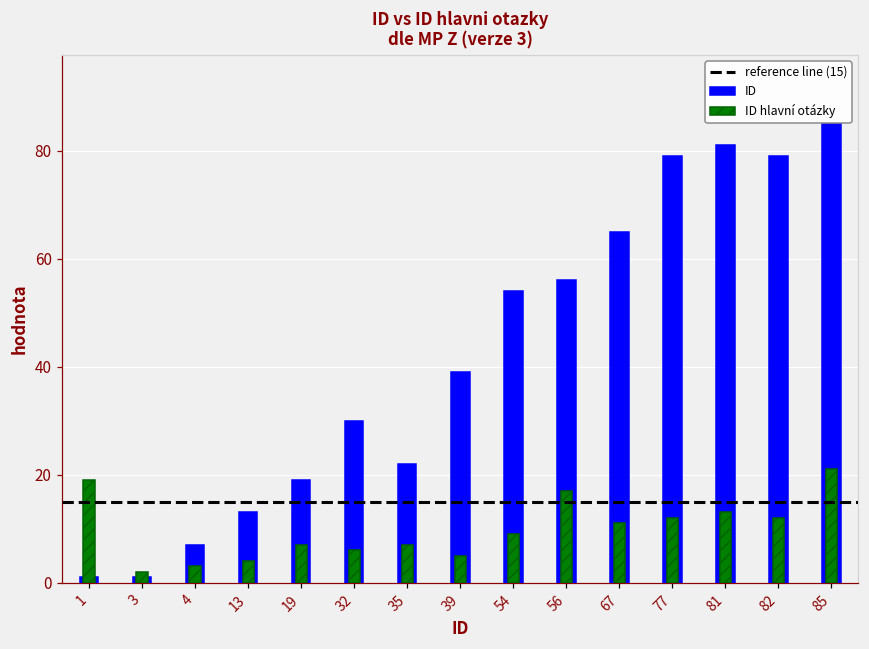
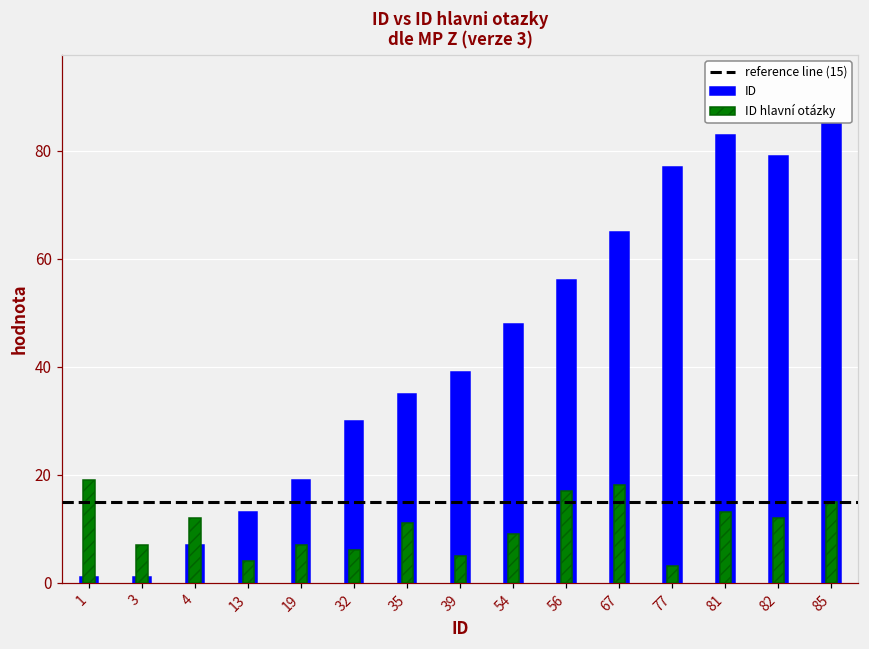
ID hlavní otázky, 3: 2 -> 7
ID hlavní otázky, 4: 3 -> 12
ID, 35: 22 -> 35
ID hlavní otázky, 35: 7 -> 11
ID, 54: 54 -> 48
ID hlavní otázky, 67: 11 -> 18
ID, 77: 79 -> 77
ID hlavní otázky, 77: 12 -> 3
ID, 81: 81 -> 83
ID hlavní otázky, 85: 21 -> 15
